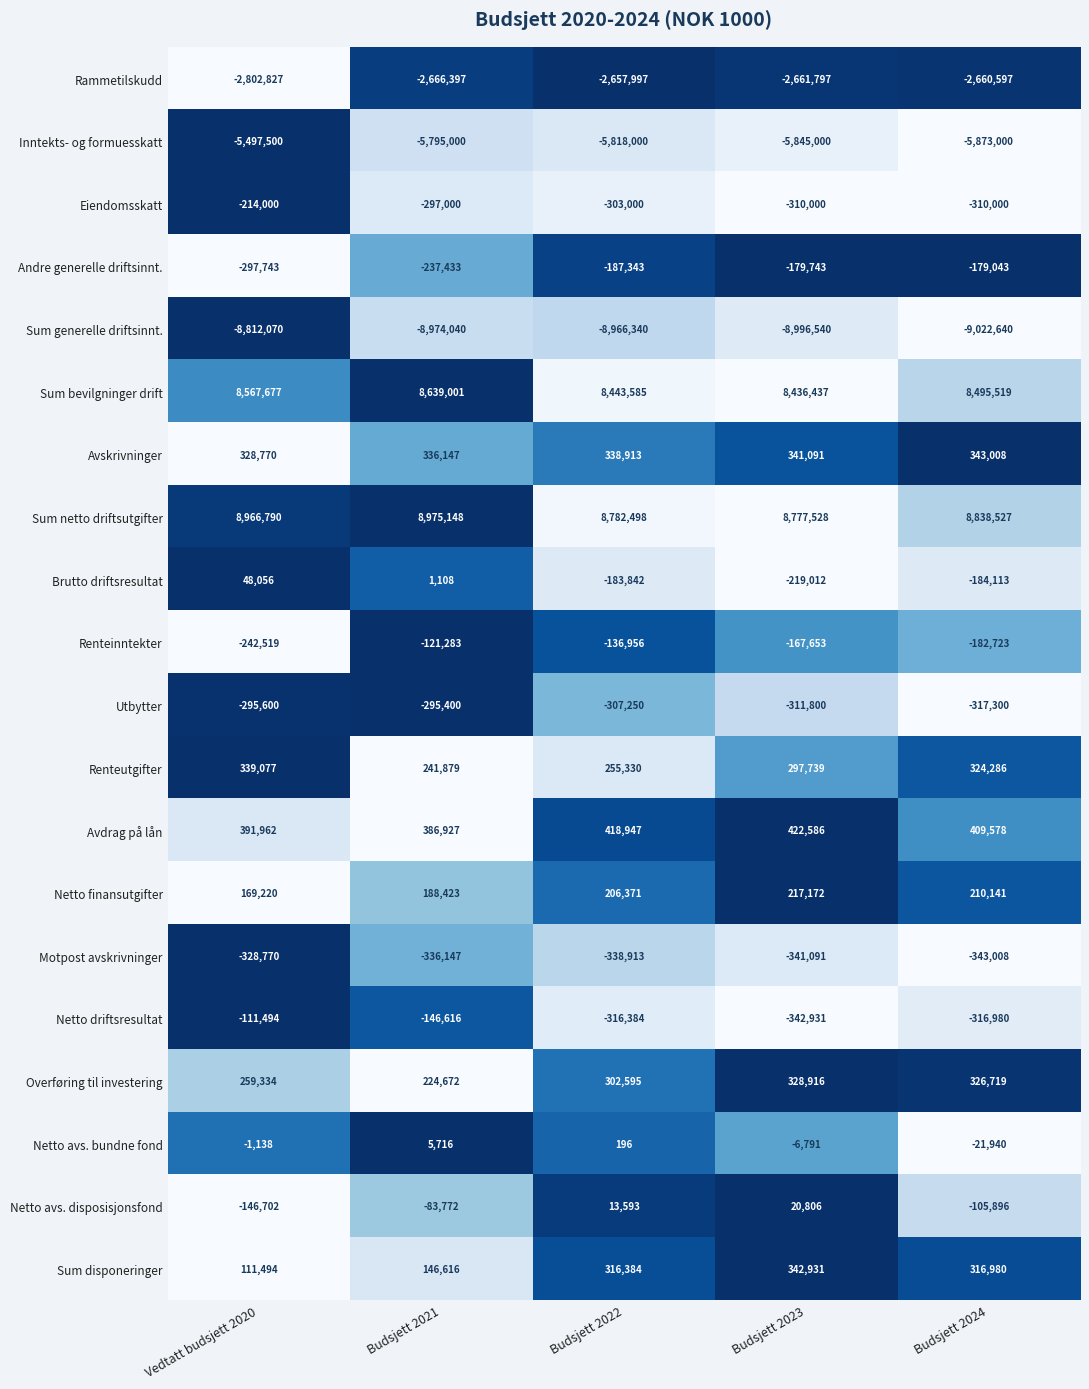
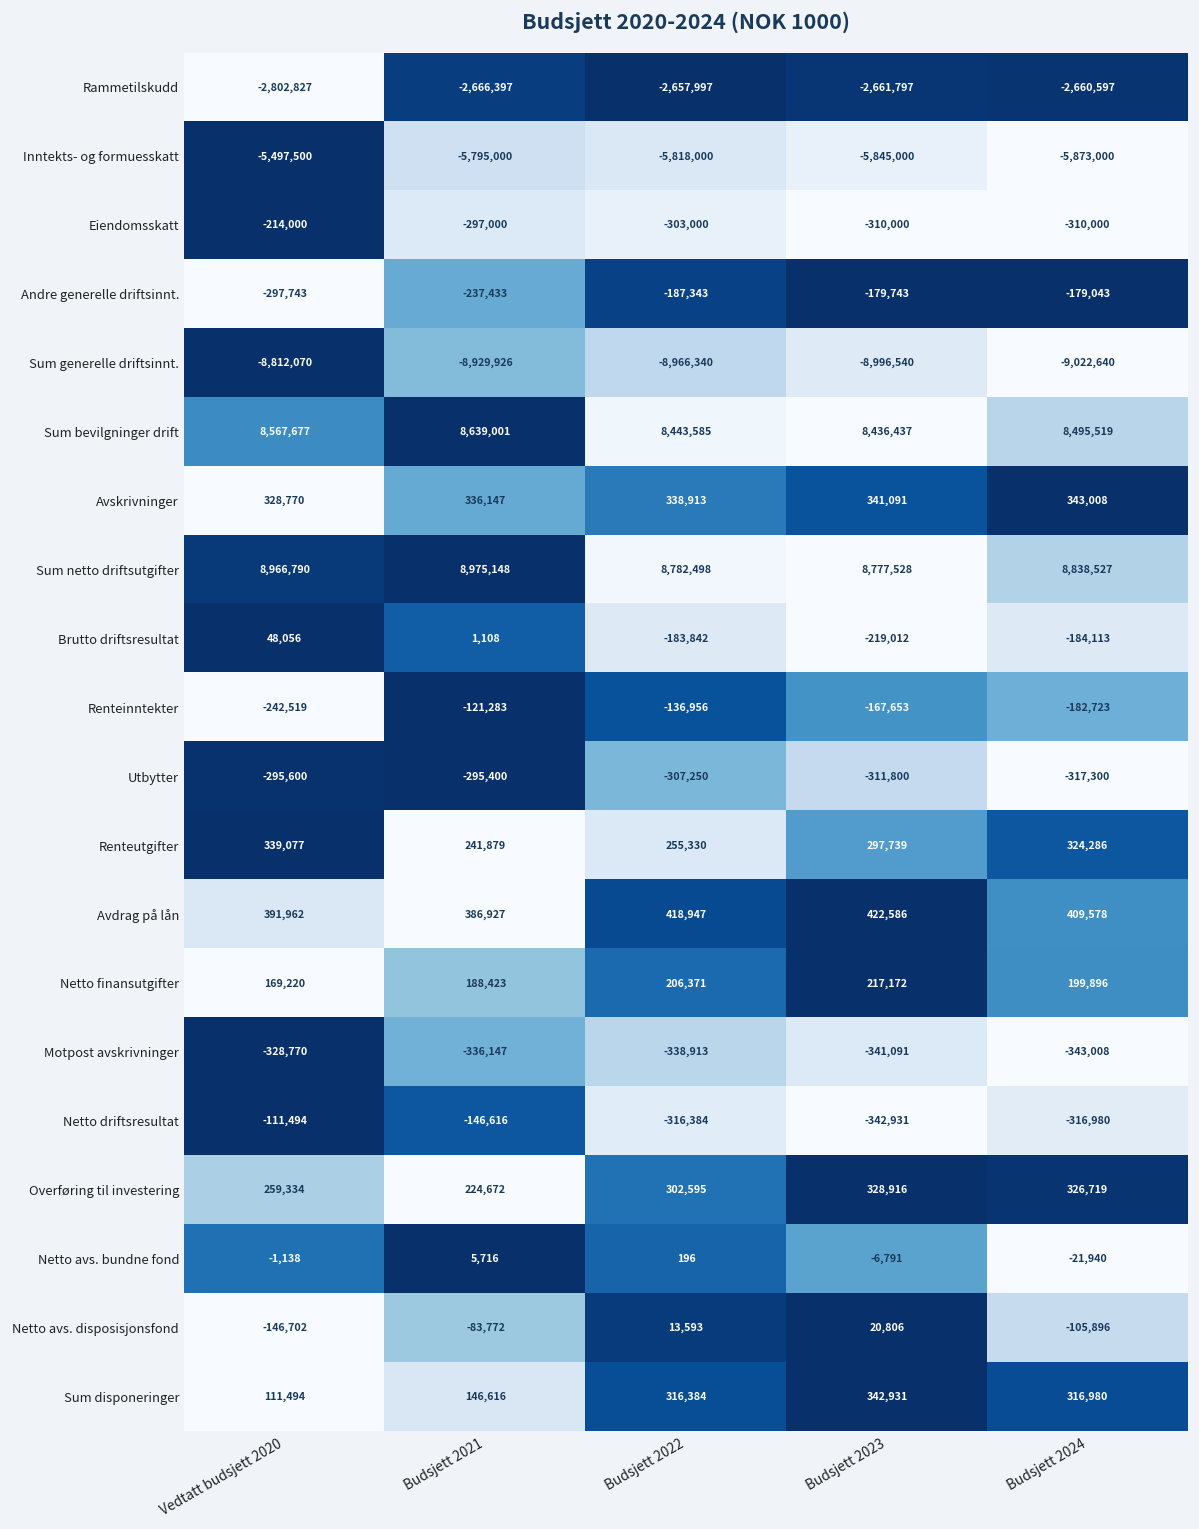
Sum generelle driftsinnt., Budsjett 2021: -8,974,040 -> -8,929,926
Netto finansutgifter, Budsjett 2024: 210,141 -> 199,896
